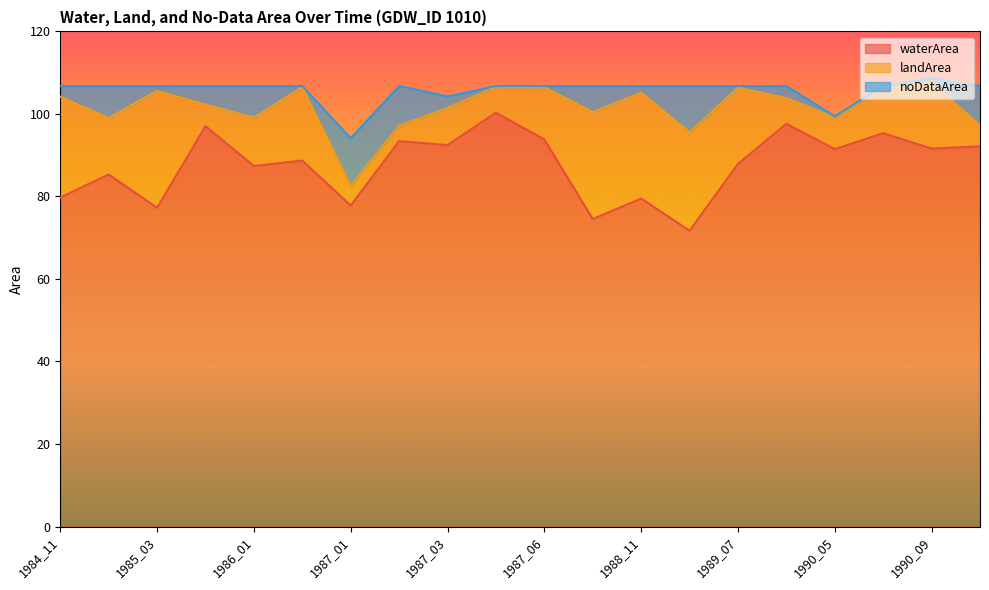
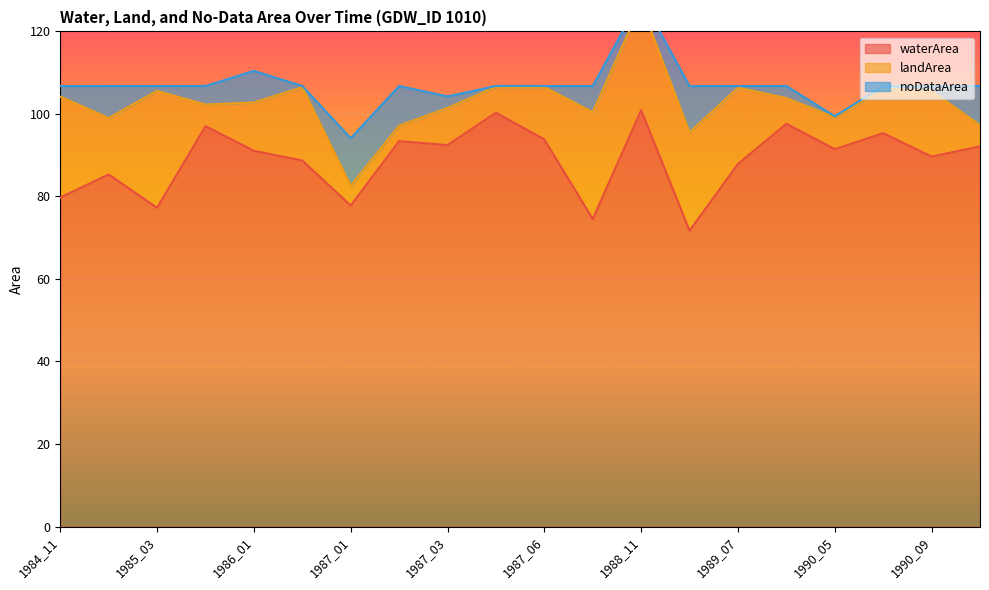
waterArea, 1986_01: 87 -> 91
waterArea, 1988_11: 80 -> 101
waterArea, 1990_09: 92 -> 90
